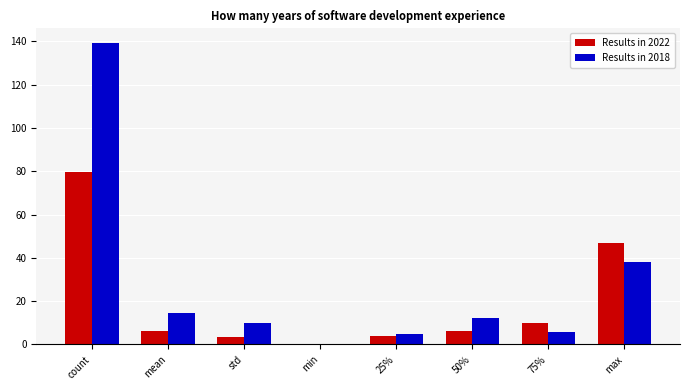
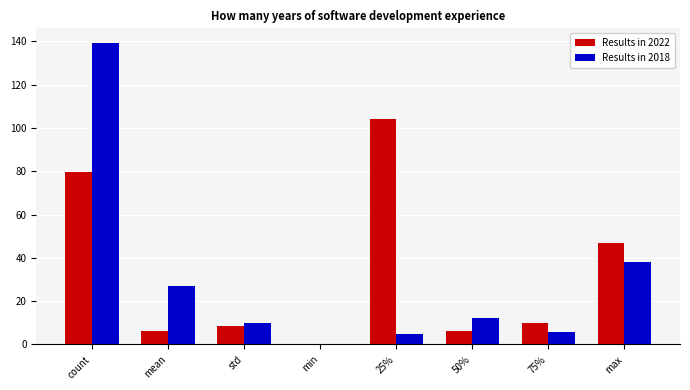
Results in 2018, mean: 14 -> 27
Results in 2022, std: 3 -> 9
Results in 2022, 25%: 4 -> 104
